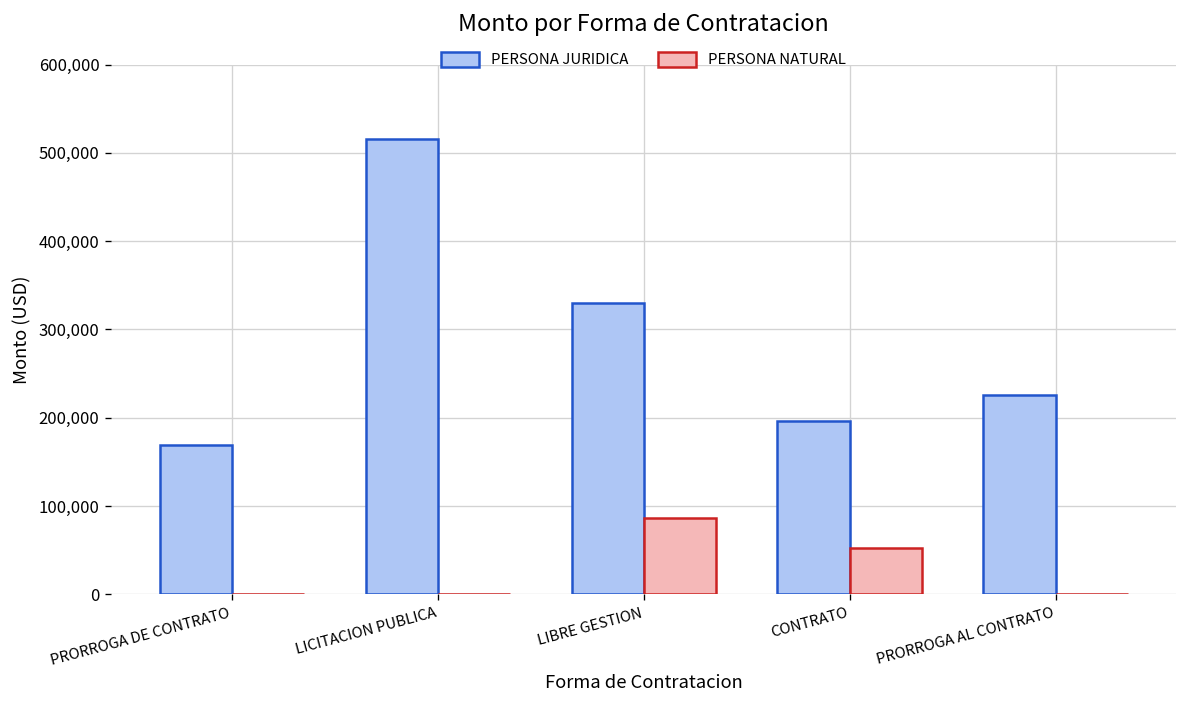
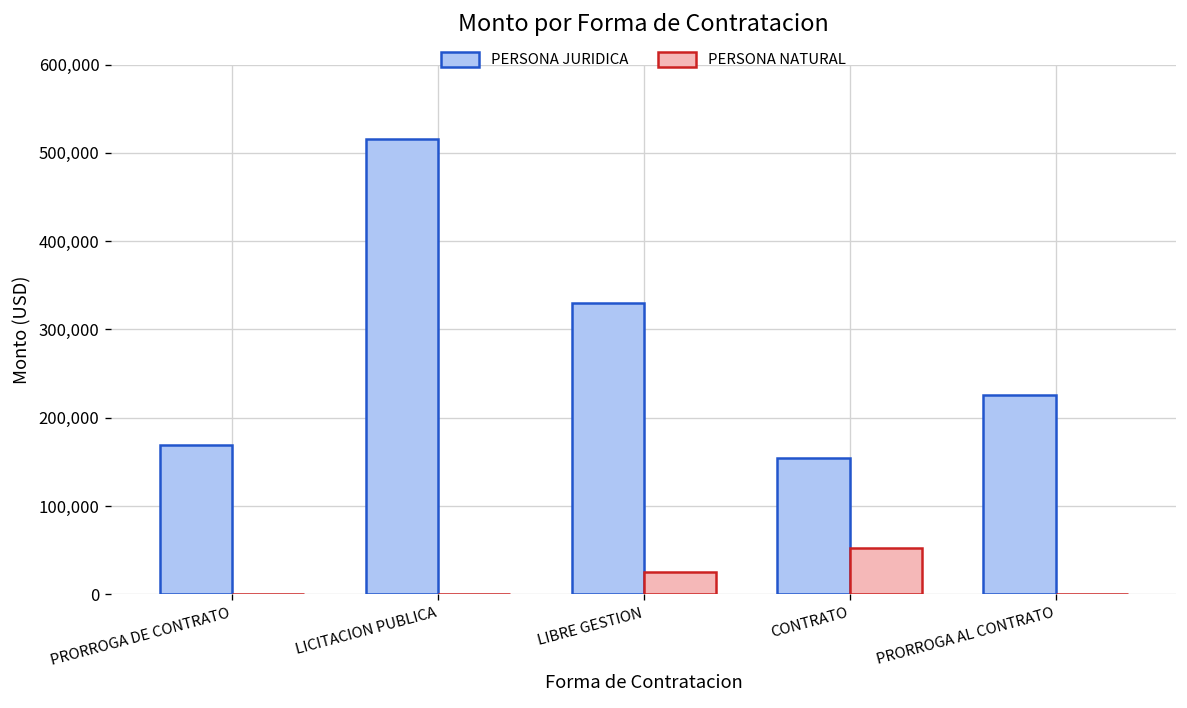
PERSONA NATURAL, LIBRE GESTION: 90,000 -> 30,000
PERSONA JURIDICA, CONTRATO: 200,000 -> 150,000
